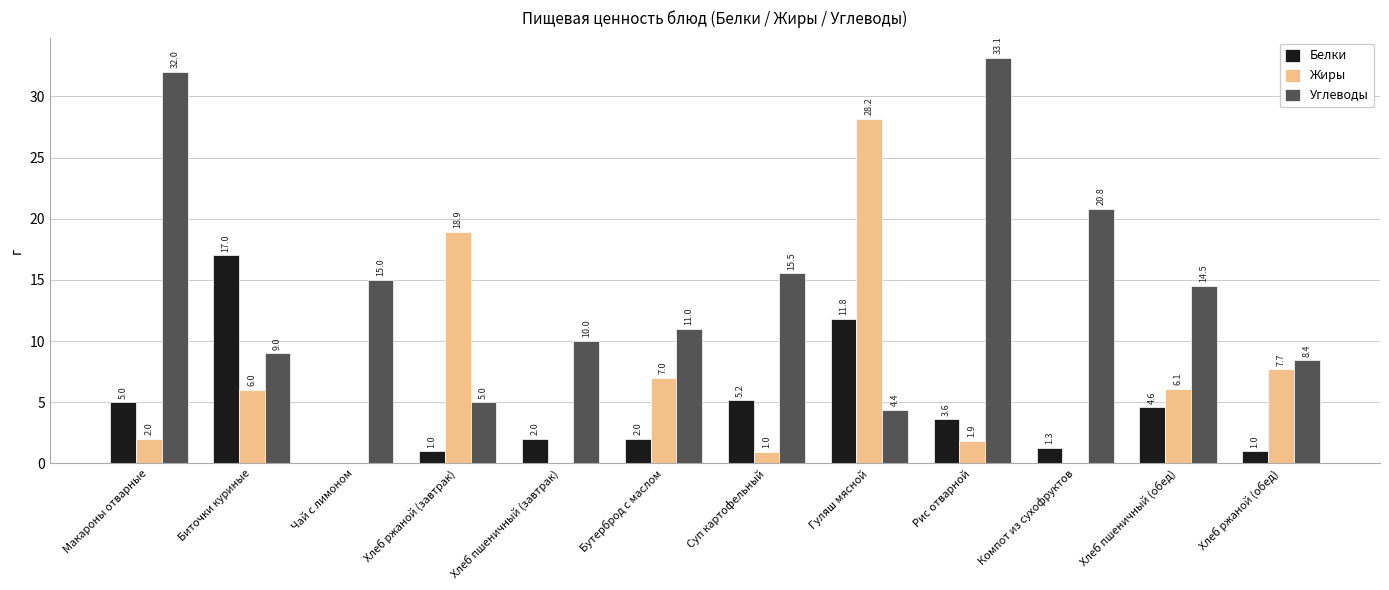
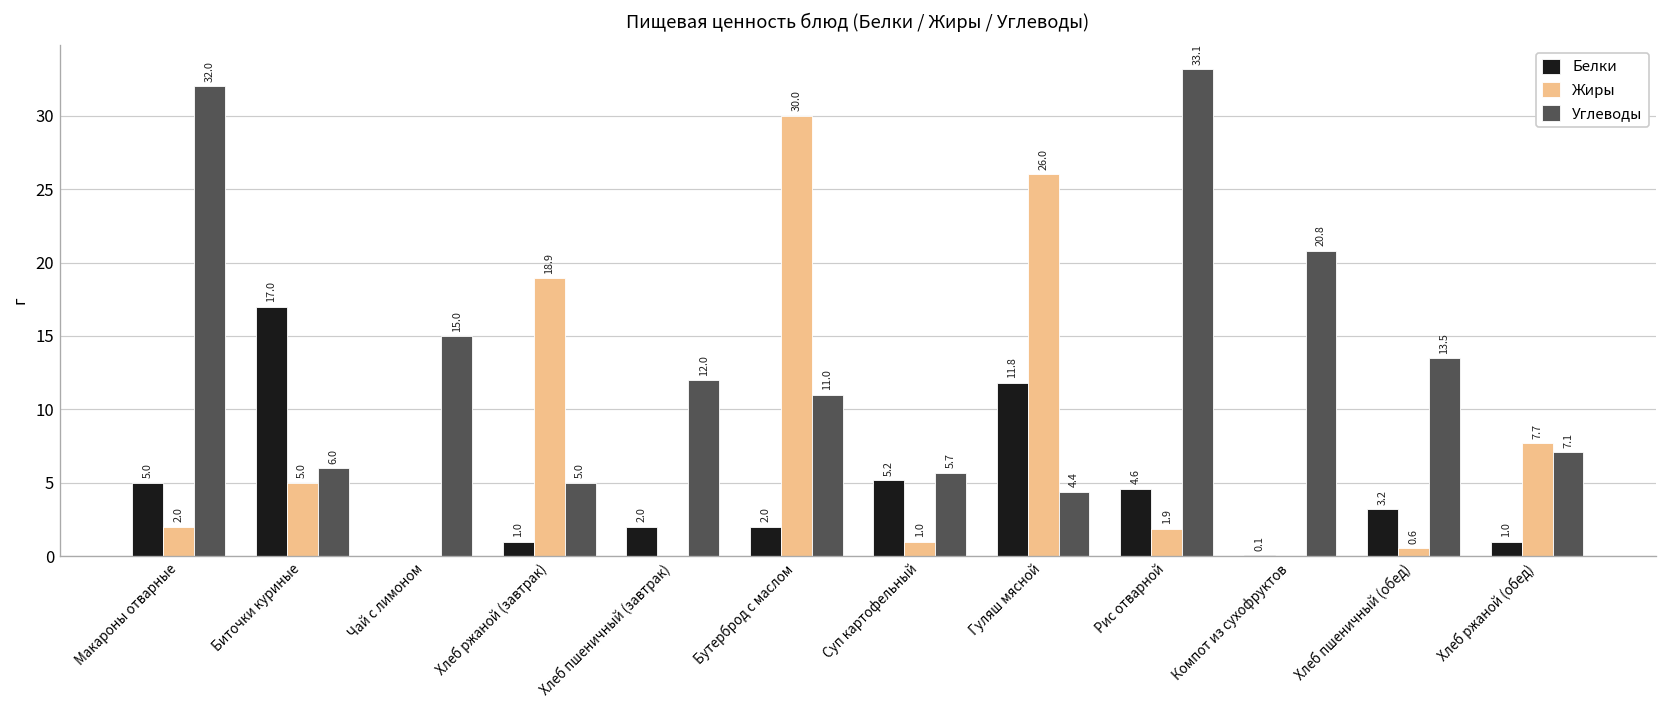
Жиры, Биточки куриные: 6.0 -> 5.0
Углеводы, Биточки куриные: 9.0 -> 6.0
Углеводы, Хлеб пшеничный (завтрак): 10.0 -> 12.0
Жиры, Бутерброд с маслом: 7.0 -> 30.0
Углеводы, Суп картофельный: 15.5 -> 5.7
Жиры, Гуляш мясной: 28.2 -> 26.0
Белки, Рис отварной: 3.6 -> 4.6
Белки, Компот из сухофруктов: 1.3 -> 0.1
Белки, Хлеб пшеничный (обед): 4.6 -> 3.2
Жиры, Хлеб пшеничный (обед): 6.1 -> 0.6
Углеводы, Хлеб пшеничный (обед): 14.5 -> 13.5
Углеводы, Хлеб ржаной (обед): 8.4 -> 7.1
